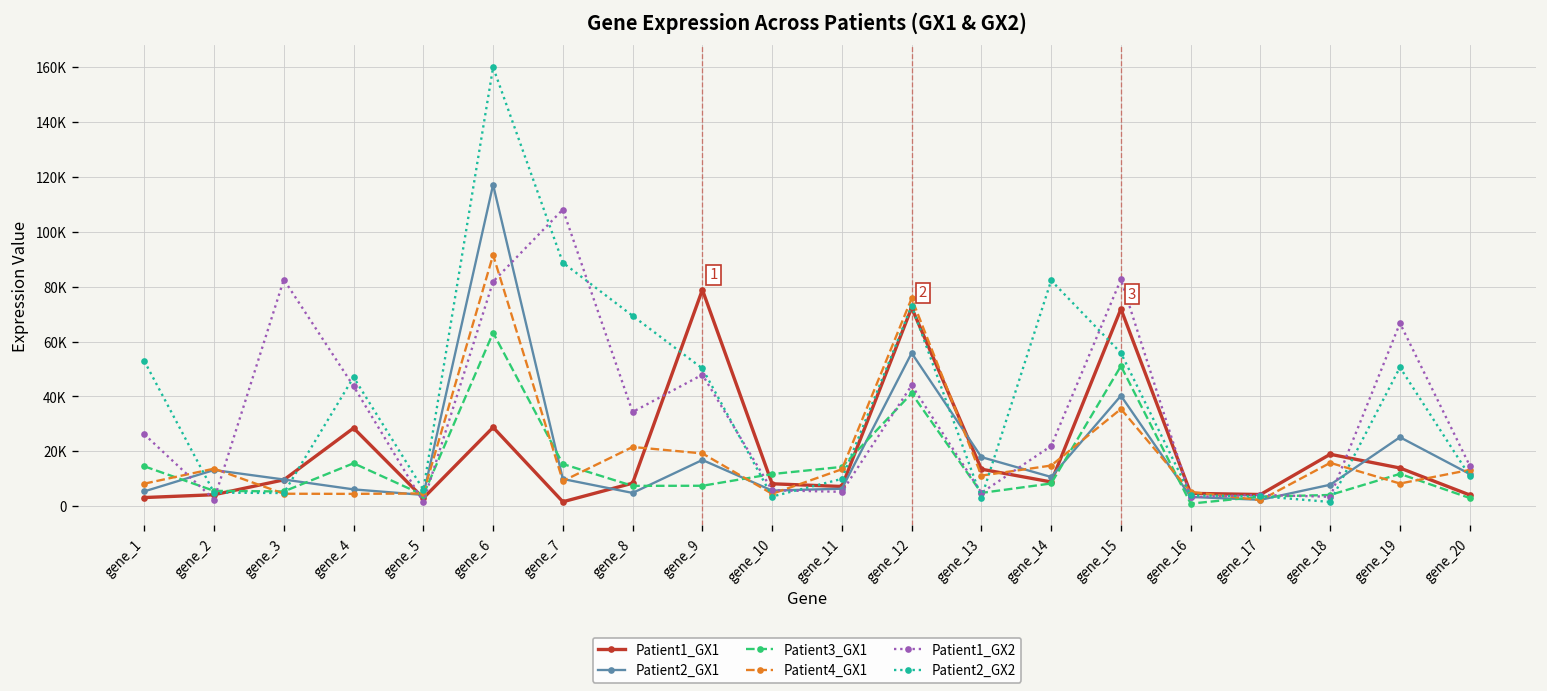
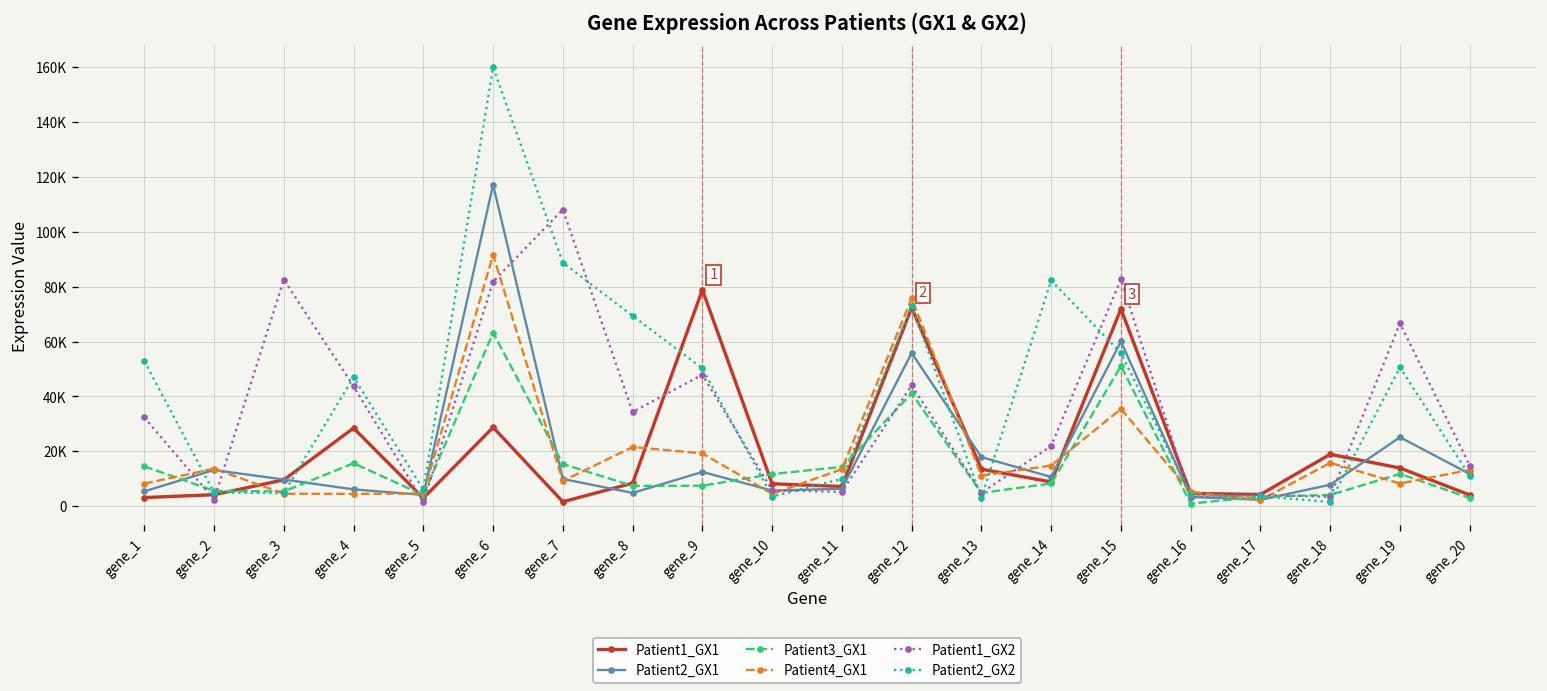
Patient1_GX2, gene_1: 26000 -> 32000
Patient2_GX1, gene_9: 17000 -> 12000
Patient2_GX1, gene_15: 40000 -> 60000
